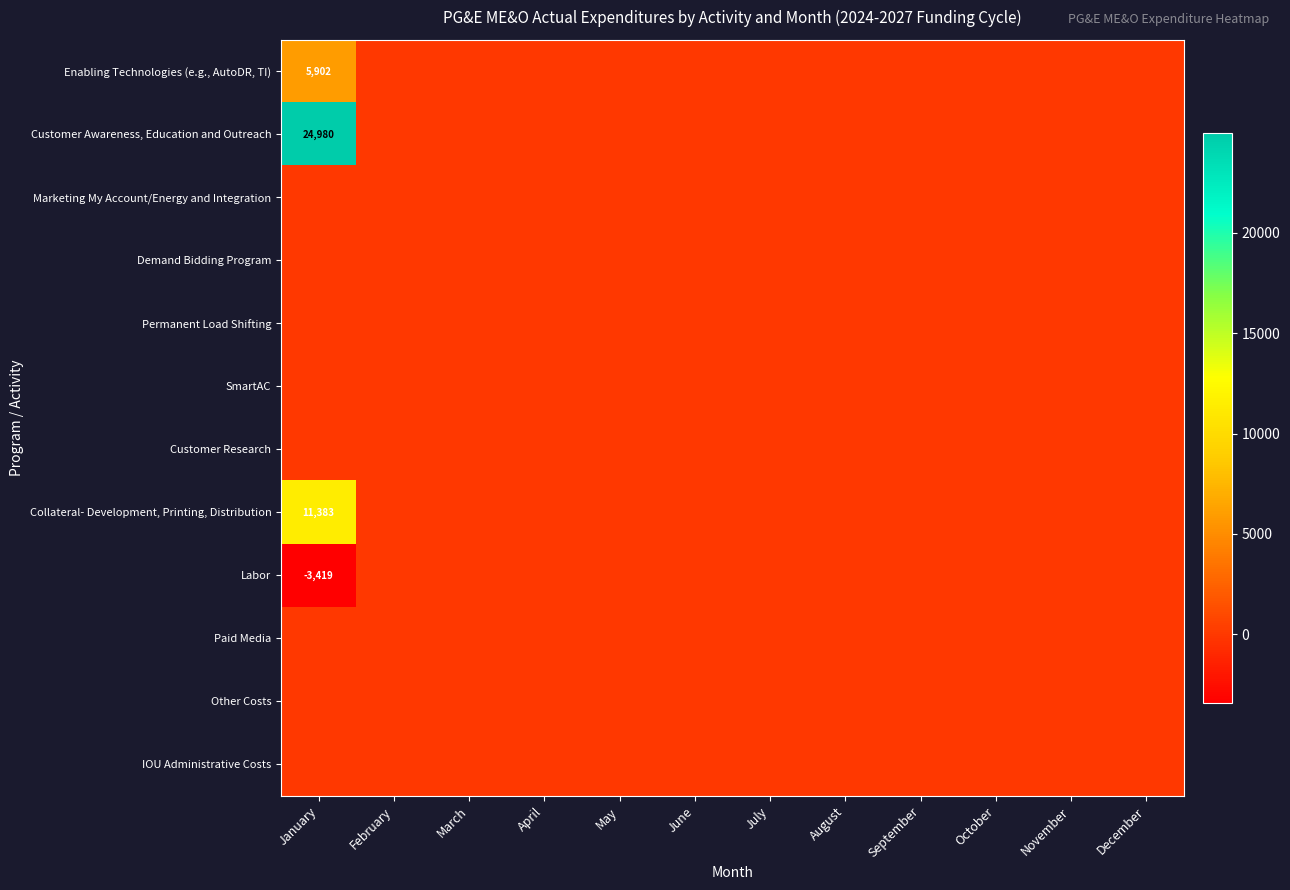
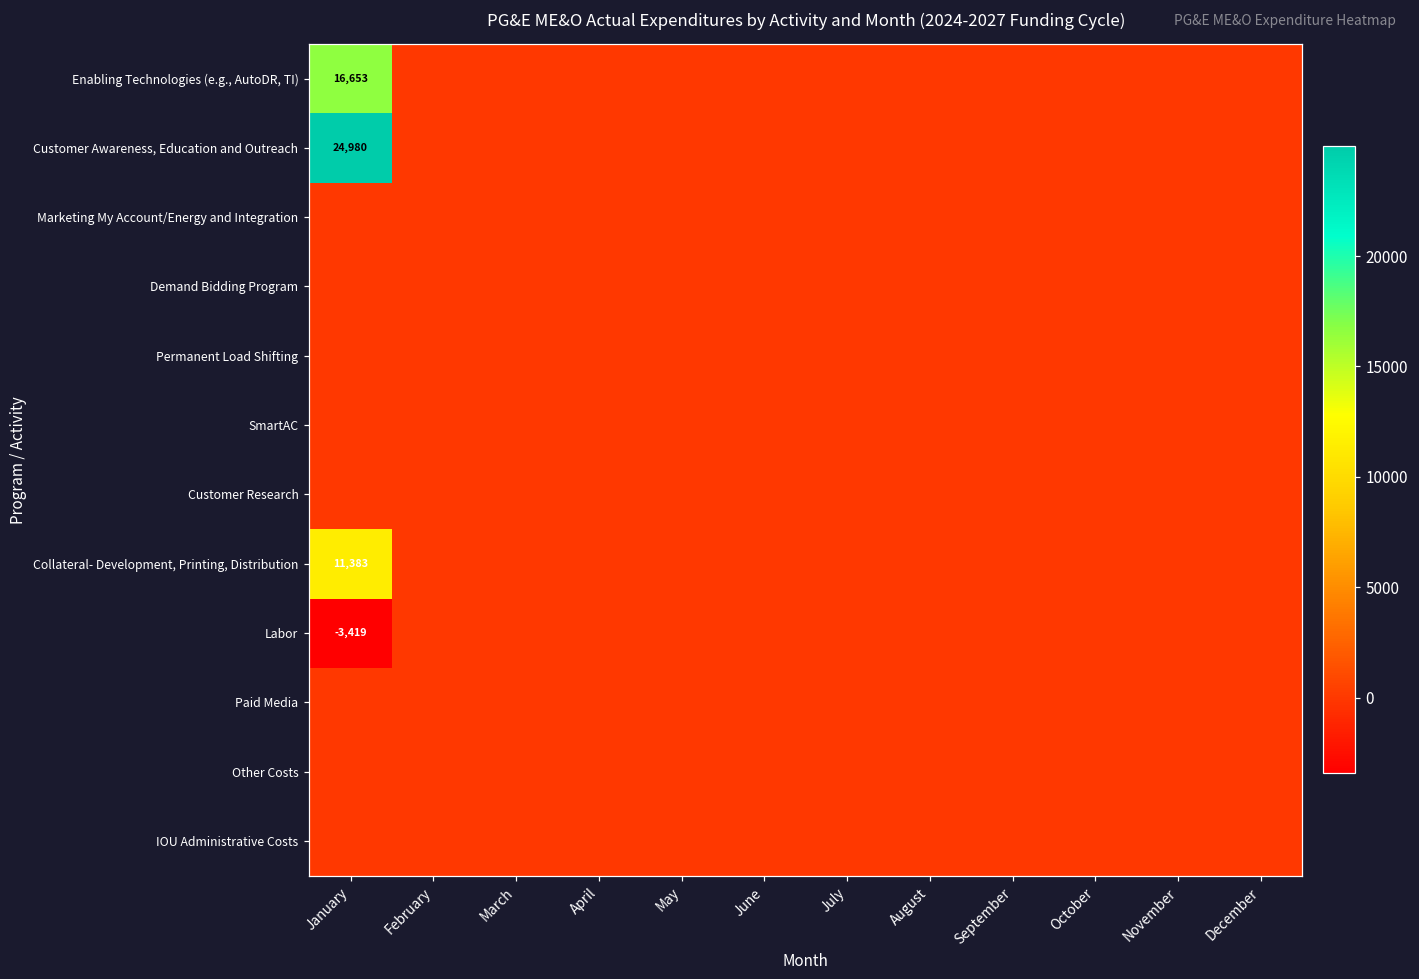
Enabling Technologies (e.g., AutoDR, TI), January: 5,902 -> 16,653
